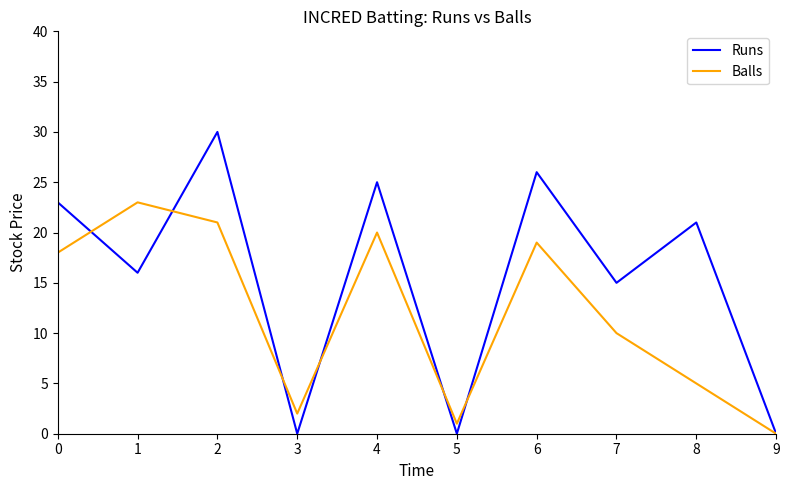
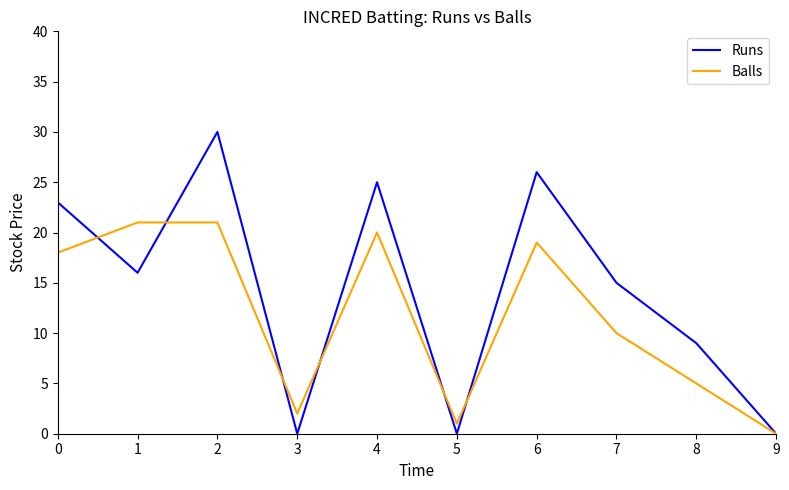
Balls, 1: 23 -> 21
Runs, 8: 21 -> 9
